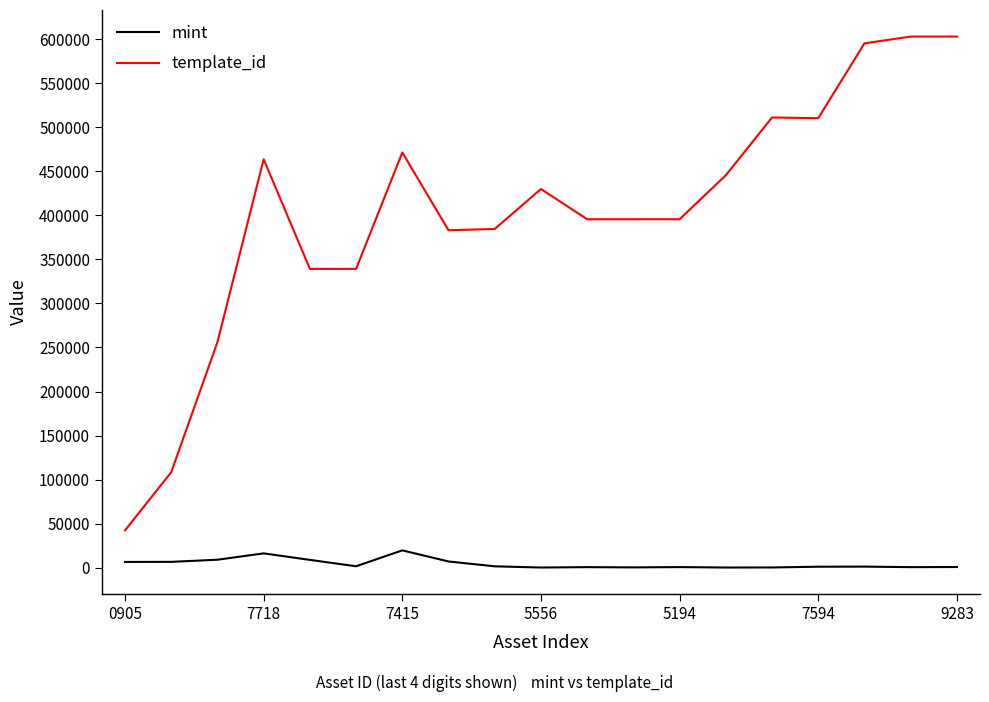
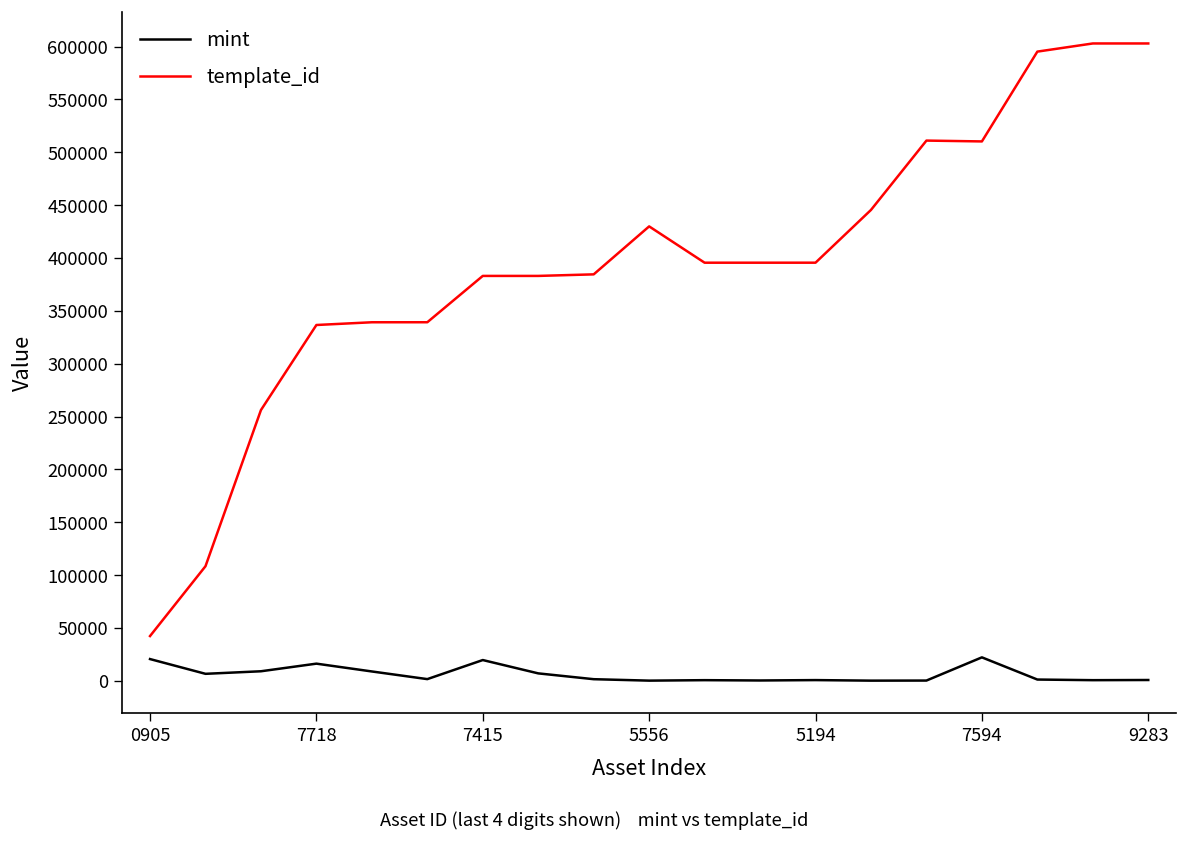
mint, 0905: 10000 -> 20000
template_id, 7718: 460000 -> 340000
template_id, 7415: 470000 -> 380000
mint, 7594: 0 -> 20000
